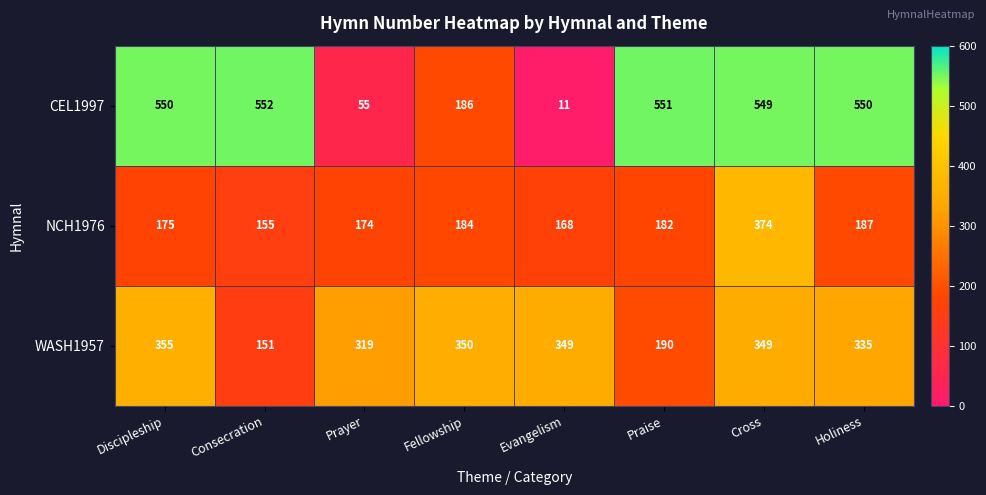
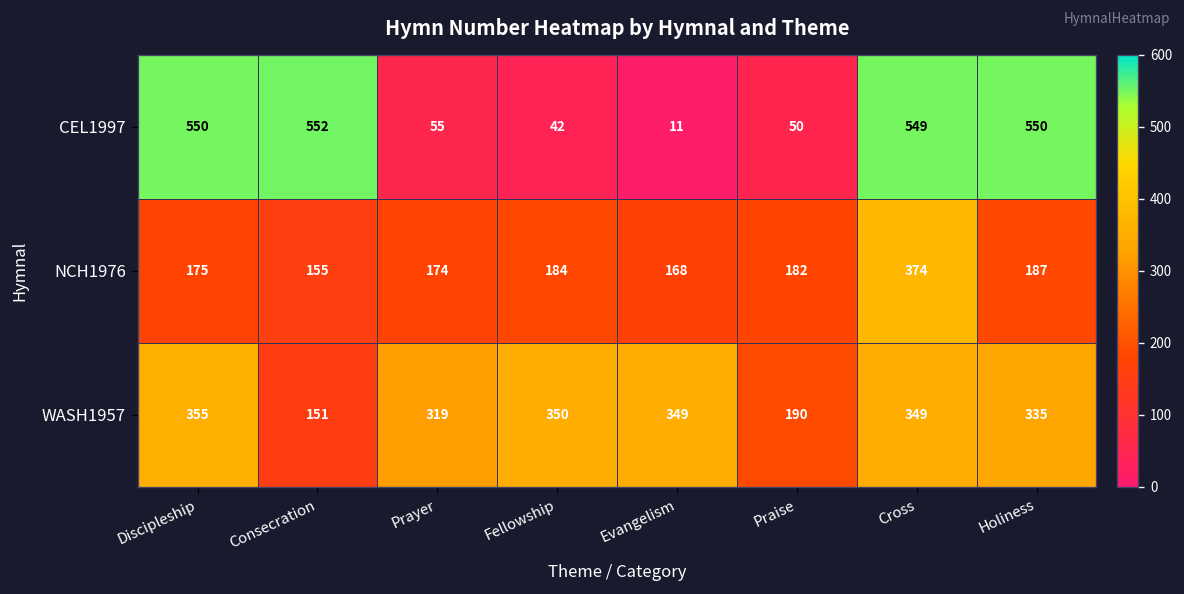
CEL1997, Fellowship: 186 -> 42
CEL1997, Praise: 551 -> 50
